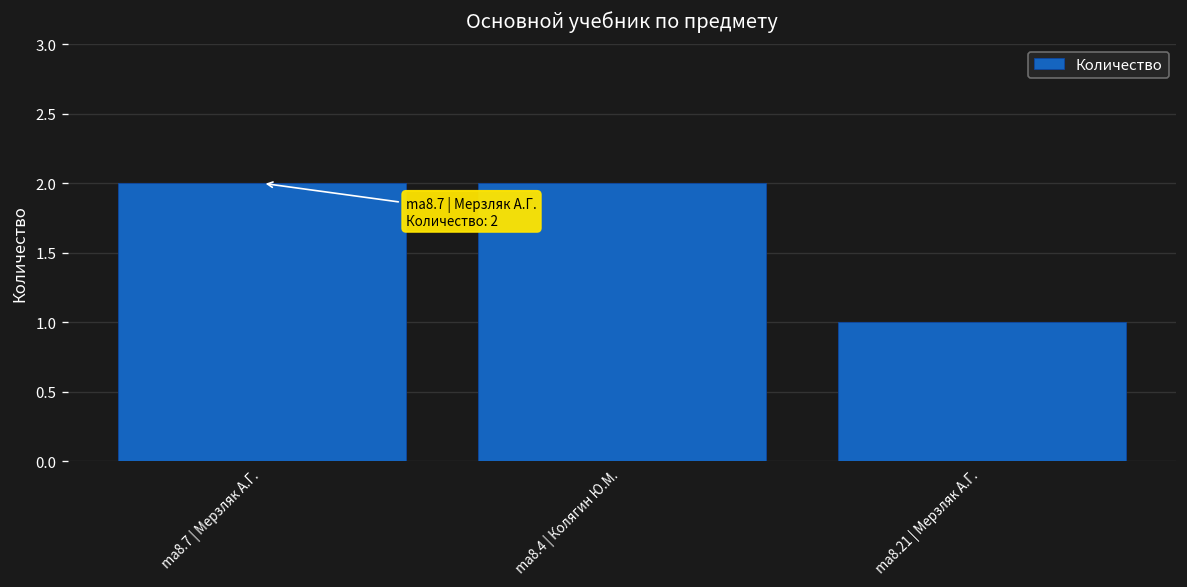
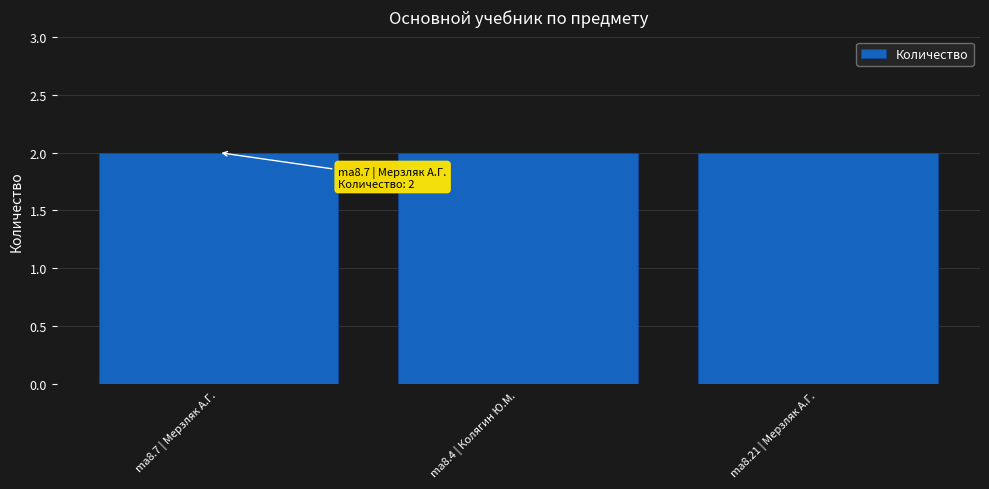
ma8.21 | Мерзляк А.Г.: 1 -> 2
